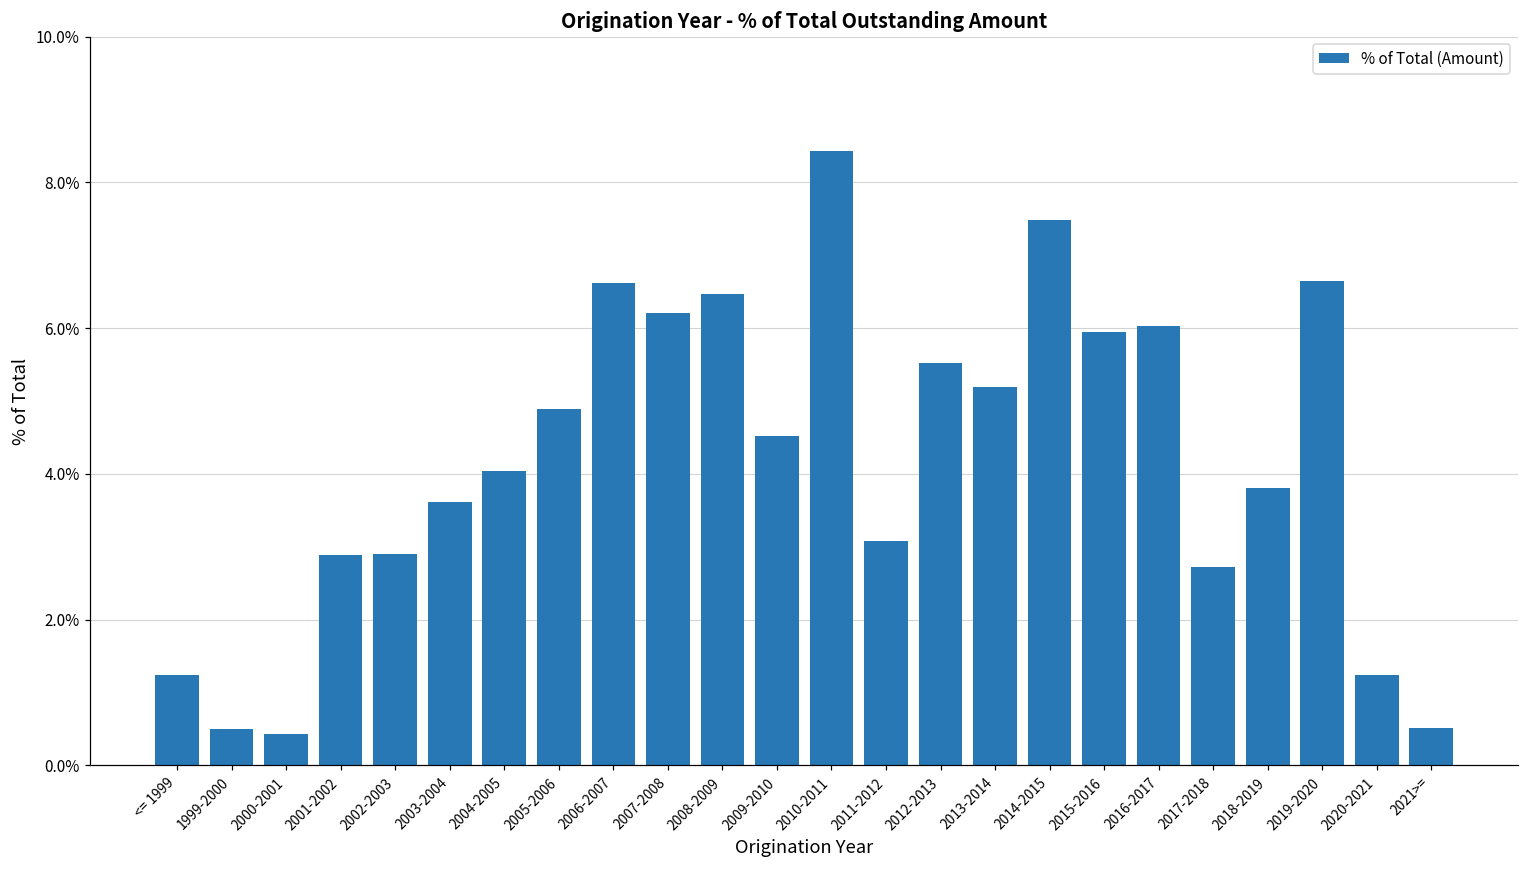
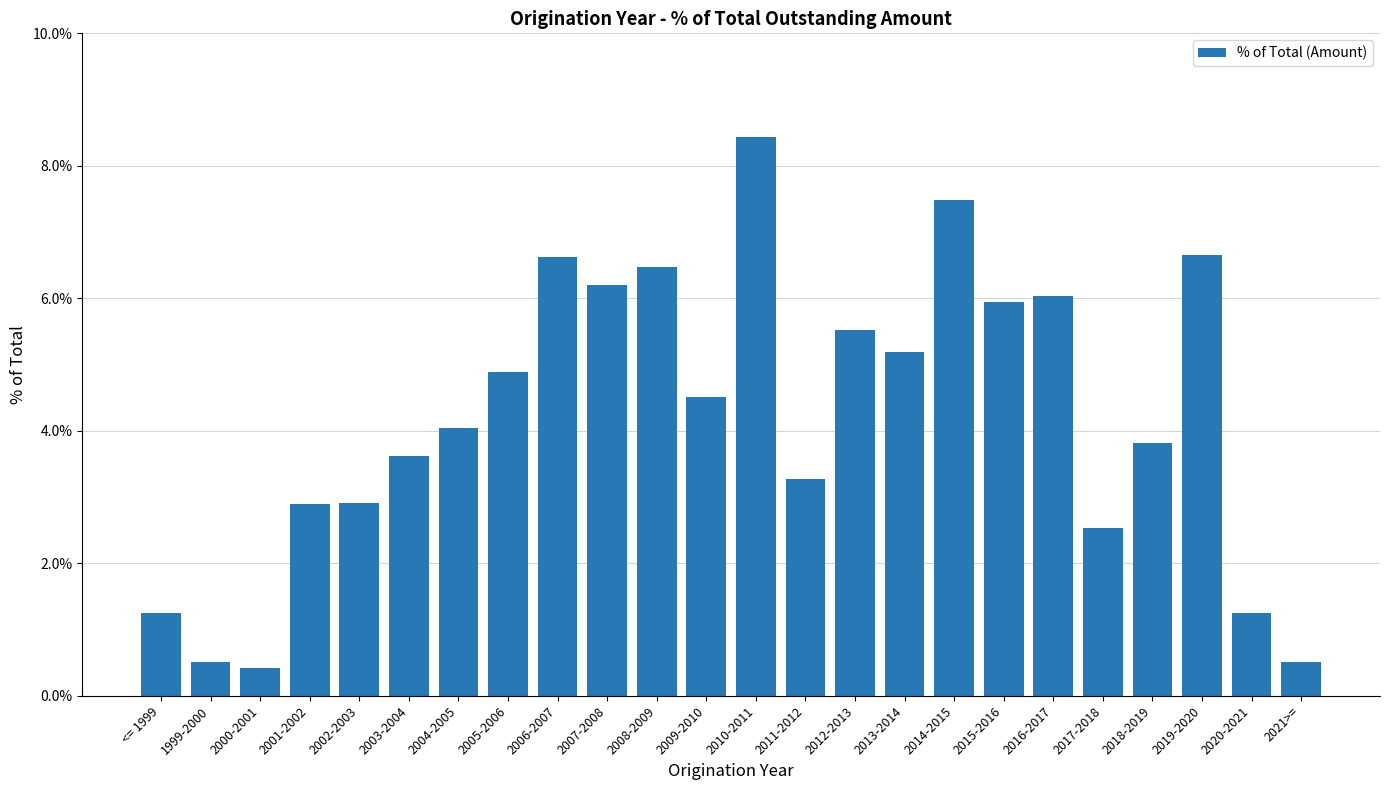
2011-2012: 3.1% -> 3.3%
2017-2018: 2.7% -> 2.5%
